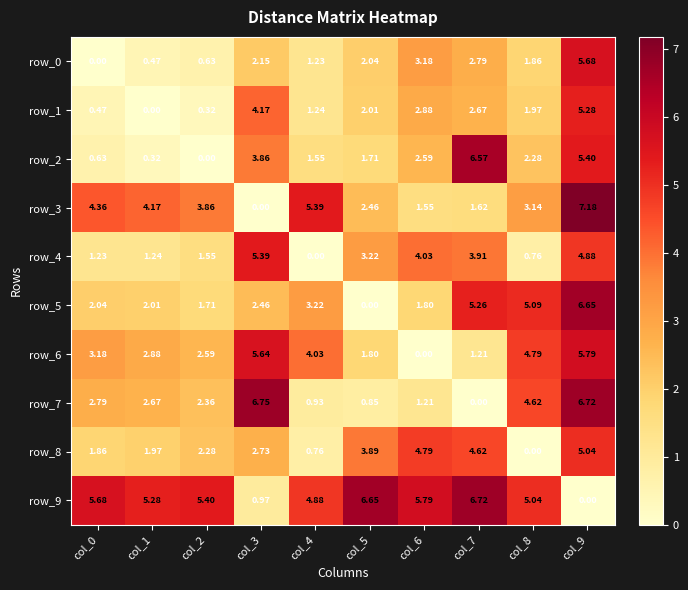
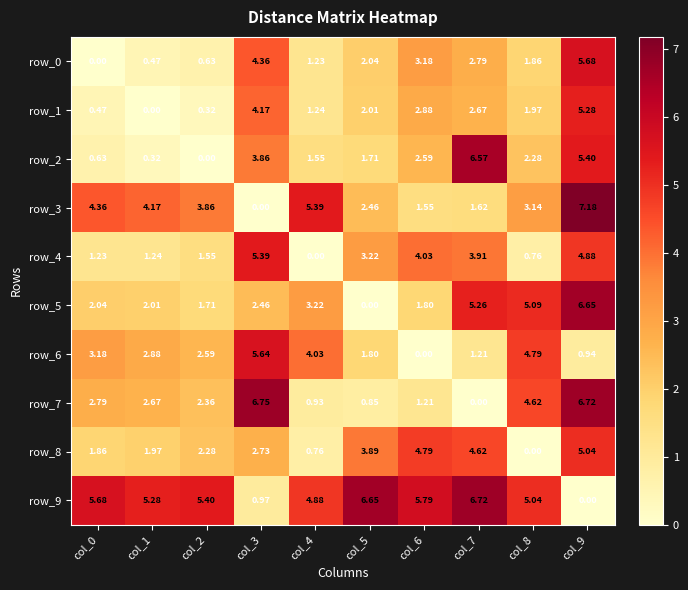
row_0, col_3: 2.15 -> 4.36
row_6, col_9: 5.79 -> 0.94
